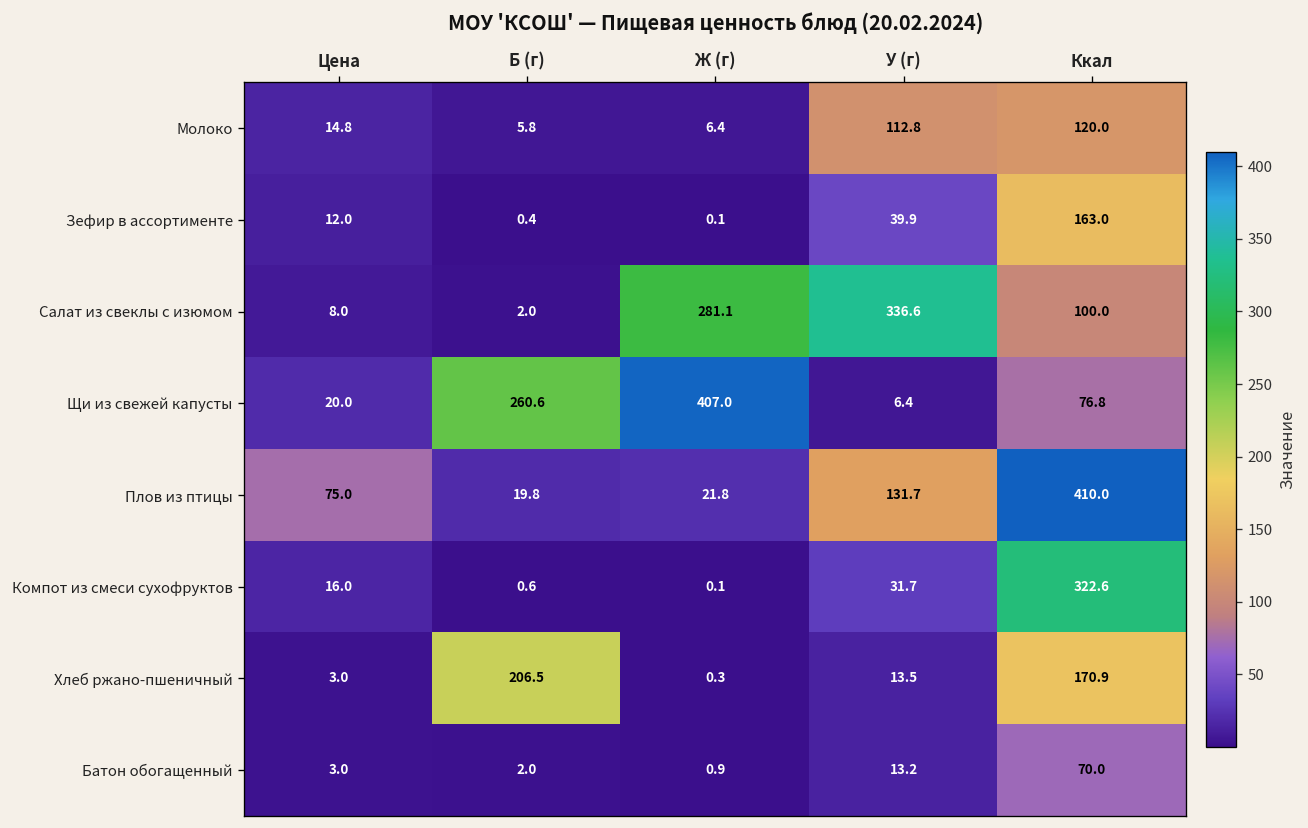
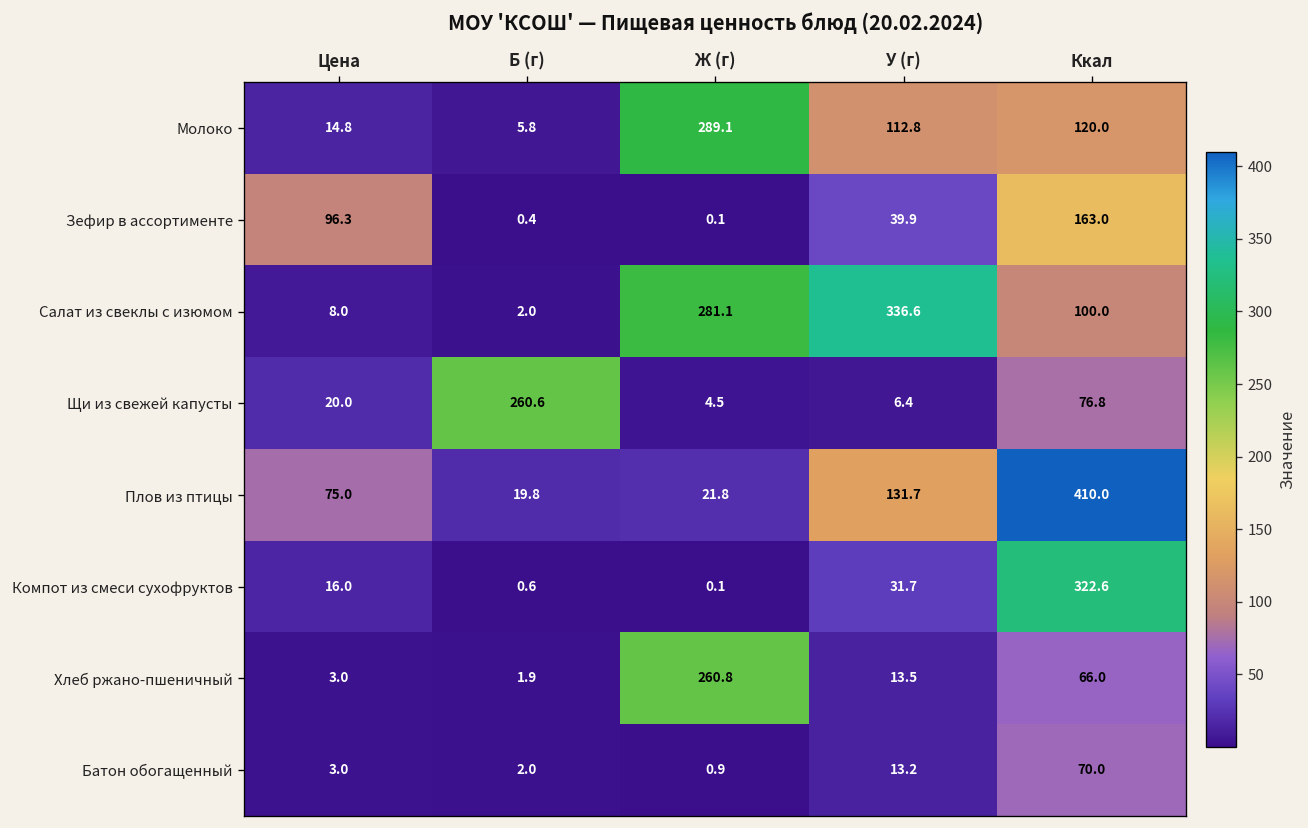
Молоко, Ж (г): 6.4 -> 289.1
Зефир в ассортименте, Цена: 12.0 -> 96.3
Щи из свежей капусты, Ж (г): 407.0 -> 4.5
Хлеб ржано-пшеничный, Б (г): 206.5 -> 1.9
Хлеб ржано-пшеничный, Ж (г): 0.3 -> 260.8
Хлеб ржано-пшеничный, Ккал: 170.9 -> 66.0
